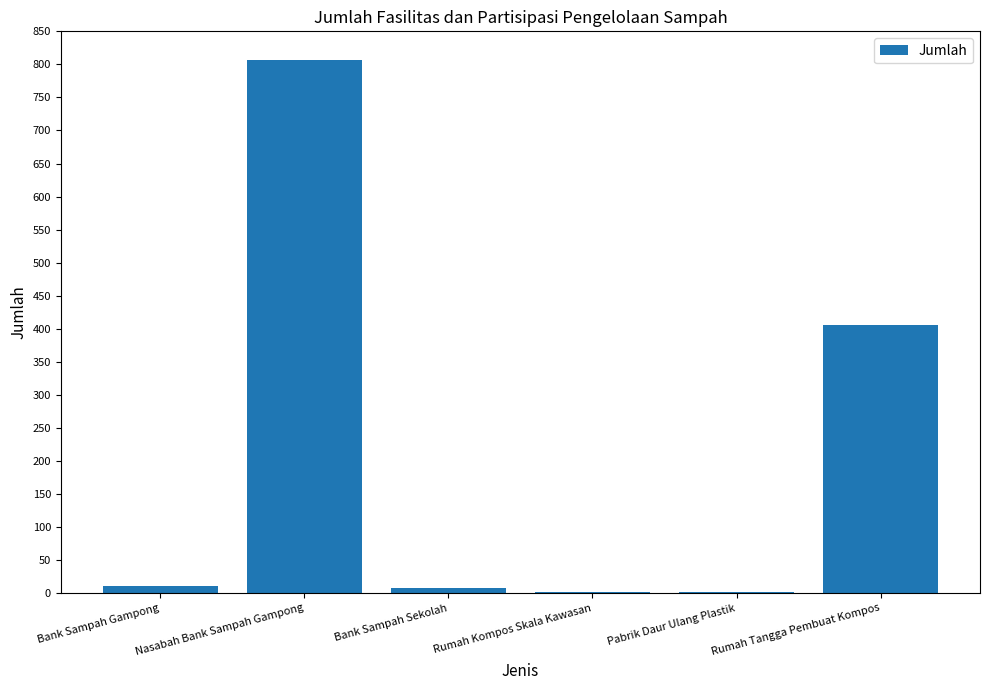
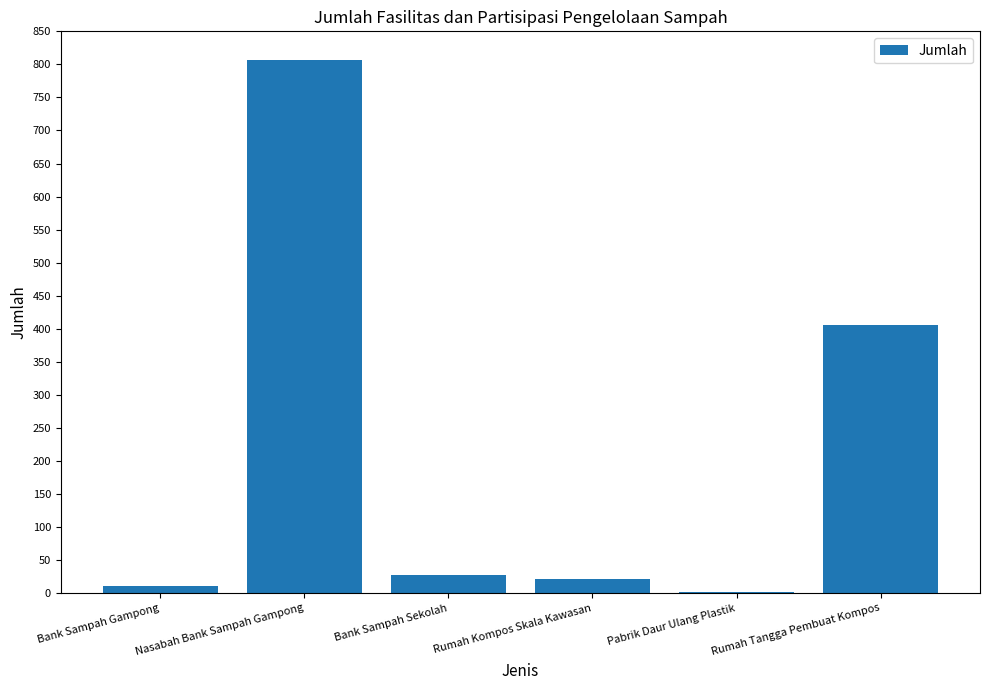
Bank Sampah Sekolah: 10 -> 30
Rumah Kompos Skala Kawasan: 0 -> 20
